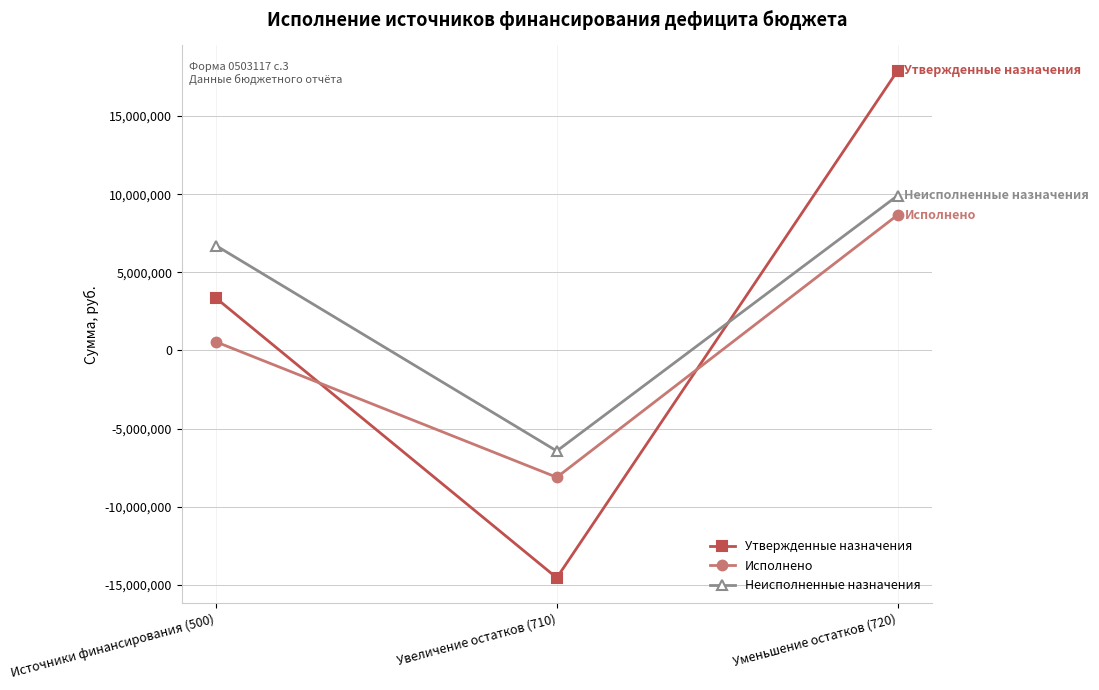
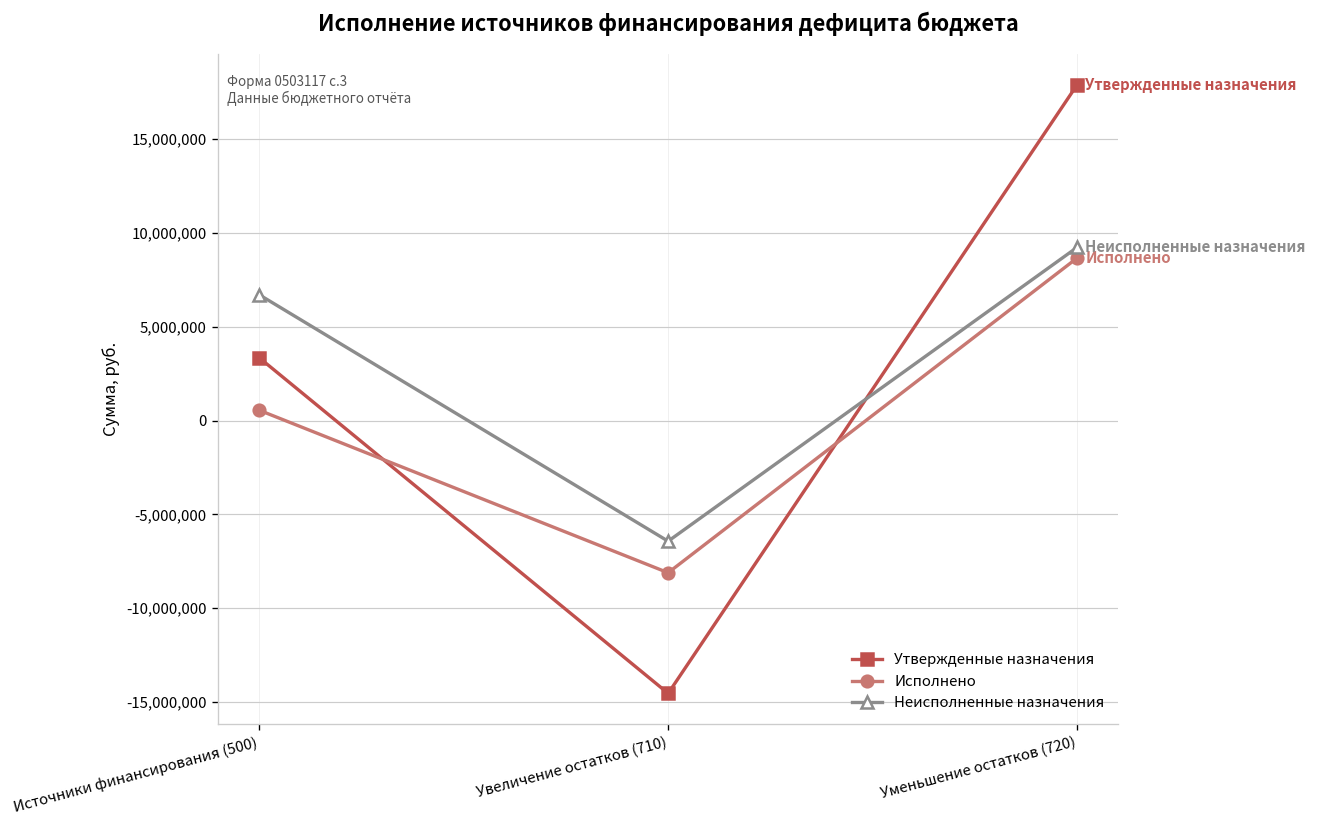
Неисполненные назначения, Уменьшение остатков (720): 9,900,000 -> 9,200,000
